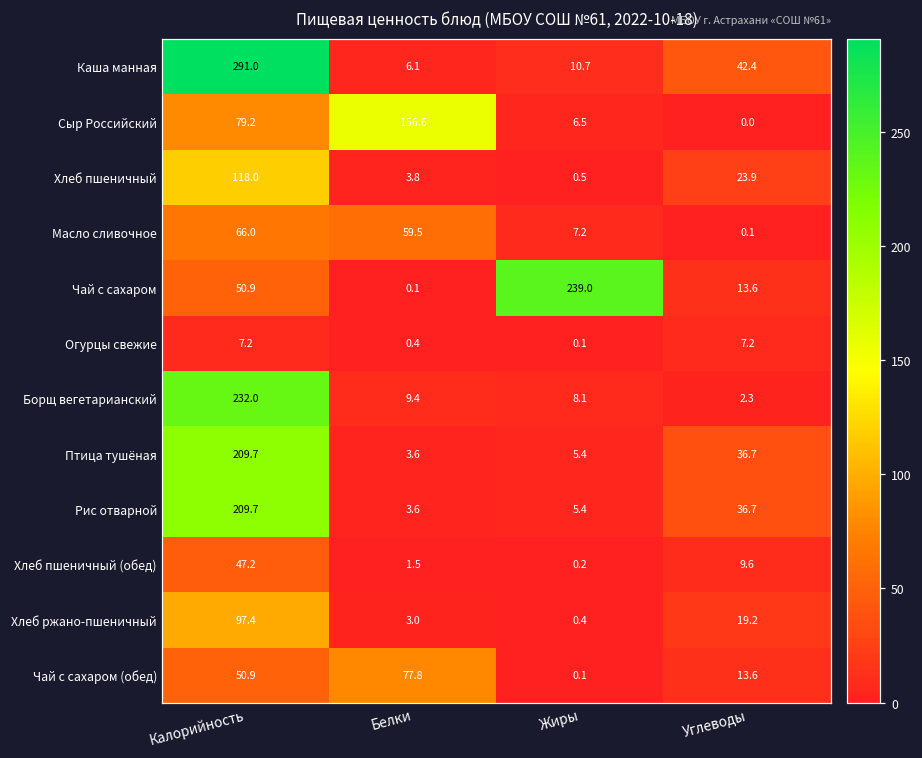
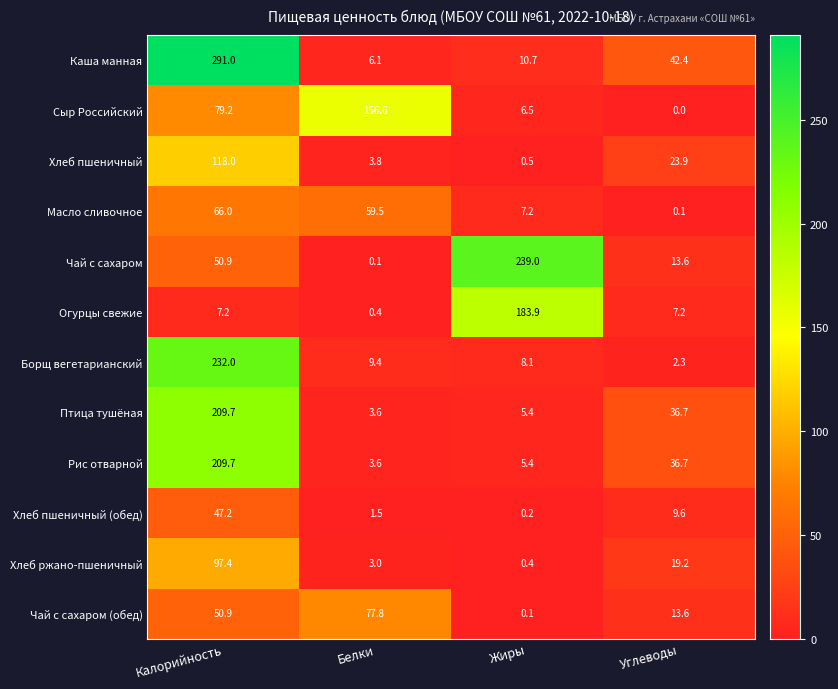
Огурцы свежие, Жиры: 0.1 -> 183.9
